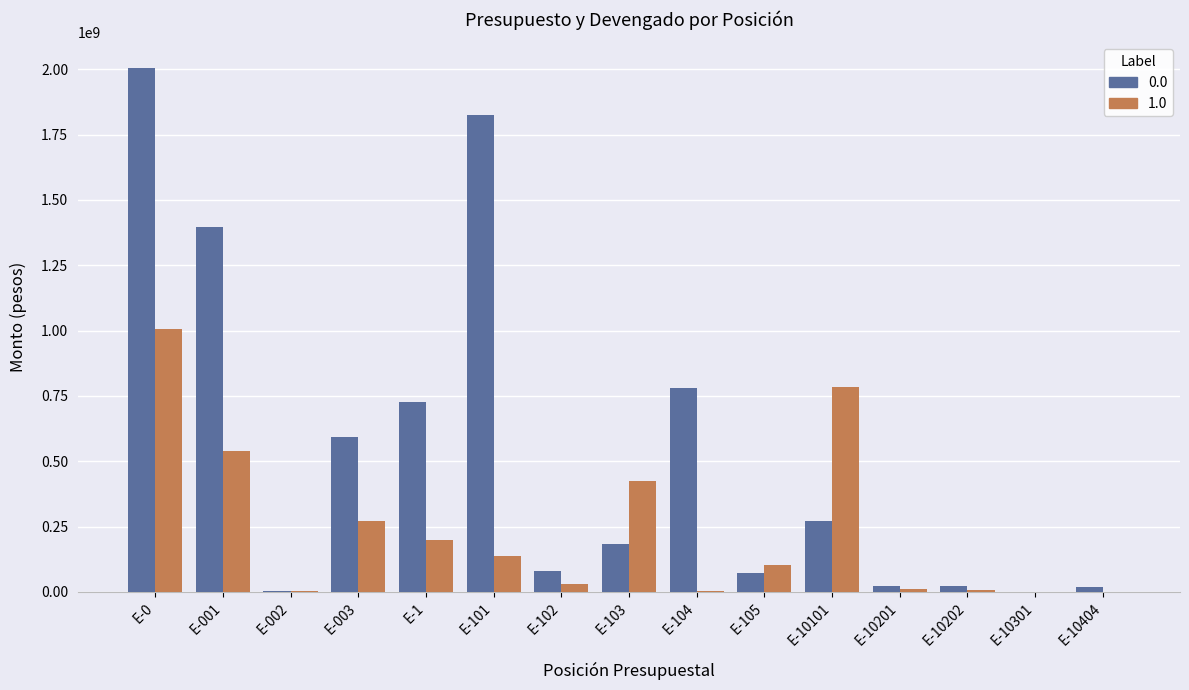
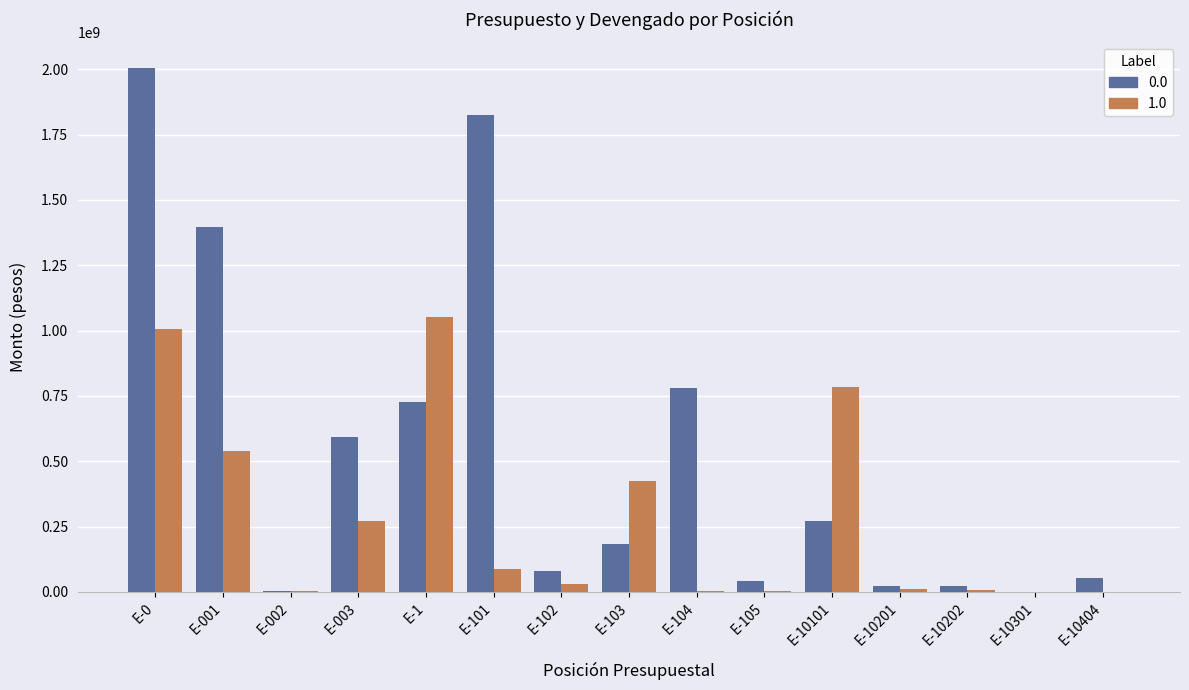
1.0, E-1: 200000000 -> 1050000000
1.0, E-101: 140000000 -> 90000000
0.0, E-105: 70000000 -> 40000000
1.0, E-105: 100000000 -> 0
0.0, E-10404: 20000000 -> 60000000
